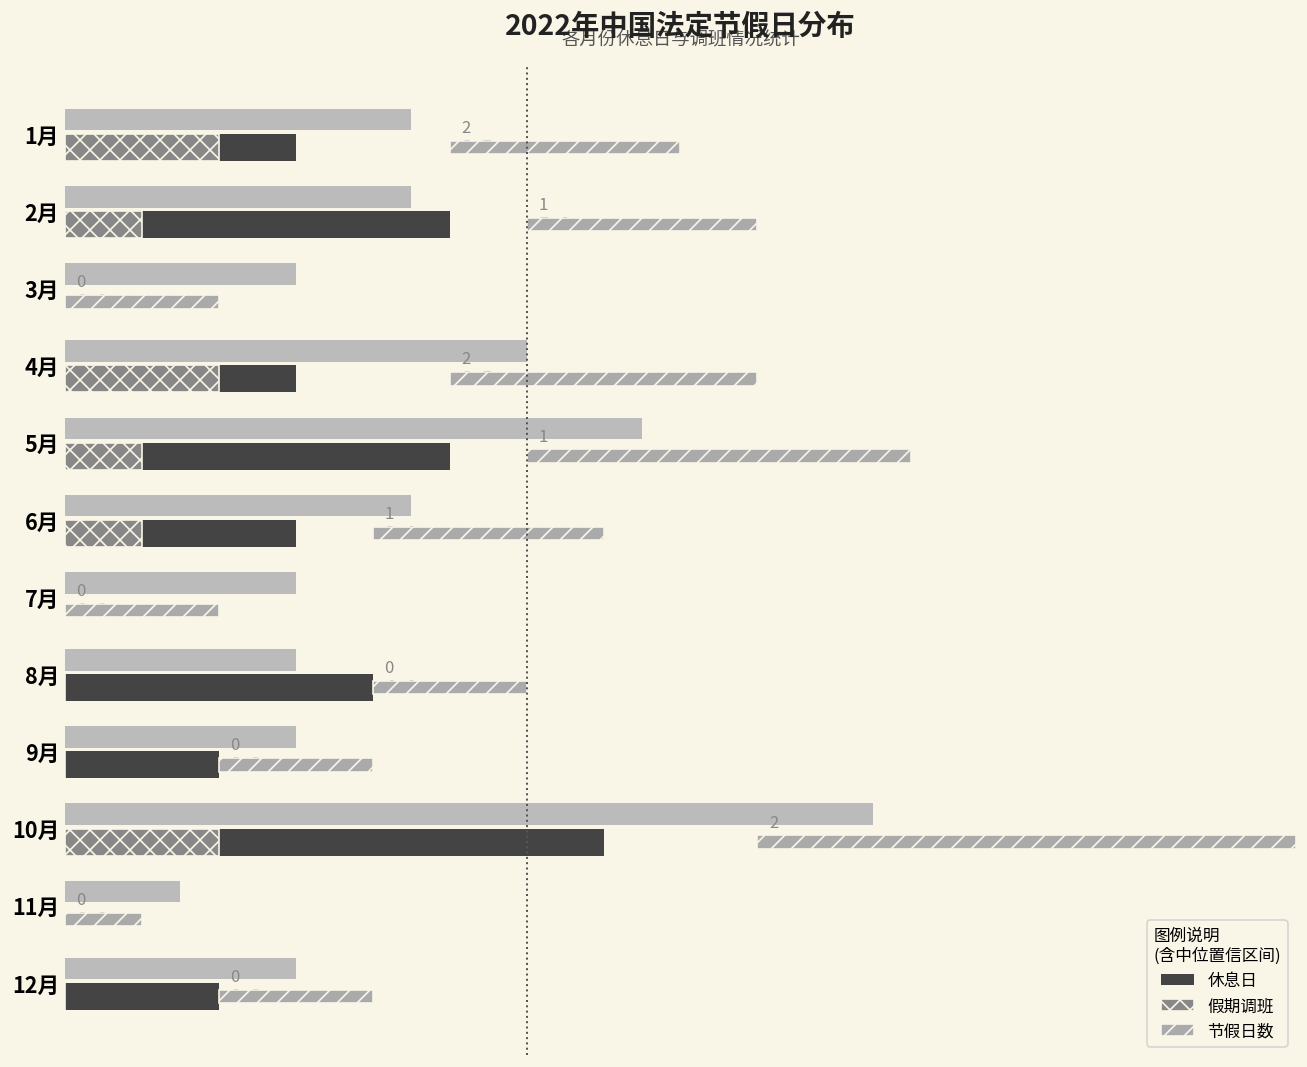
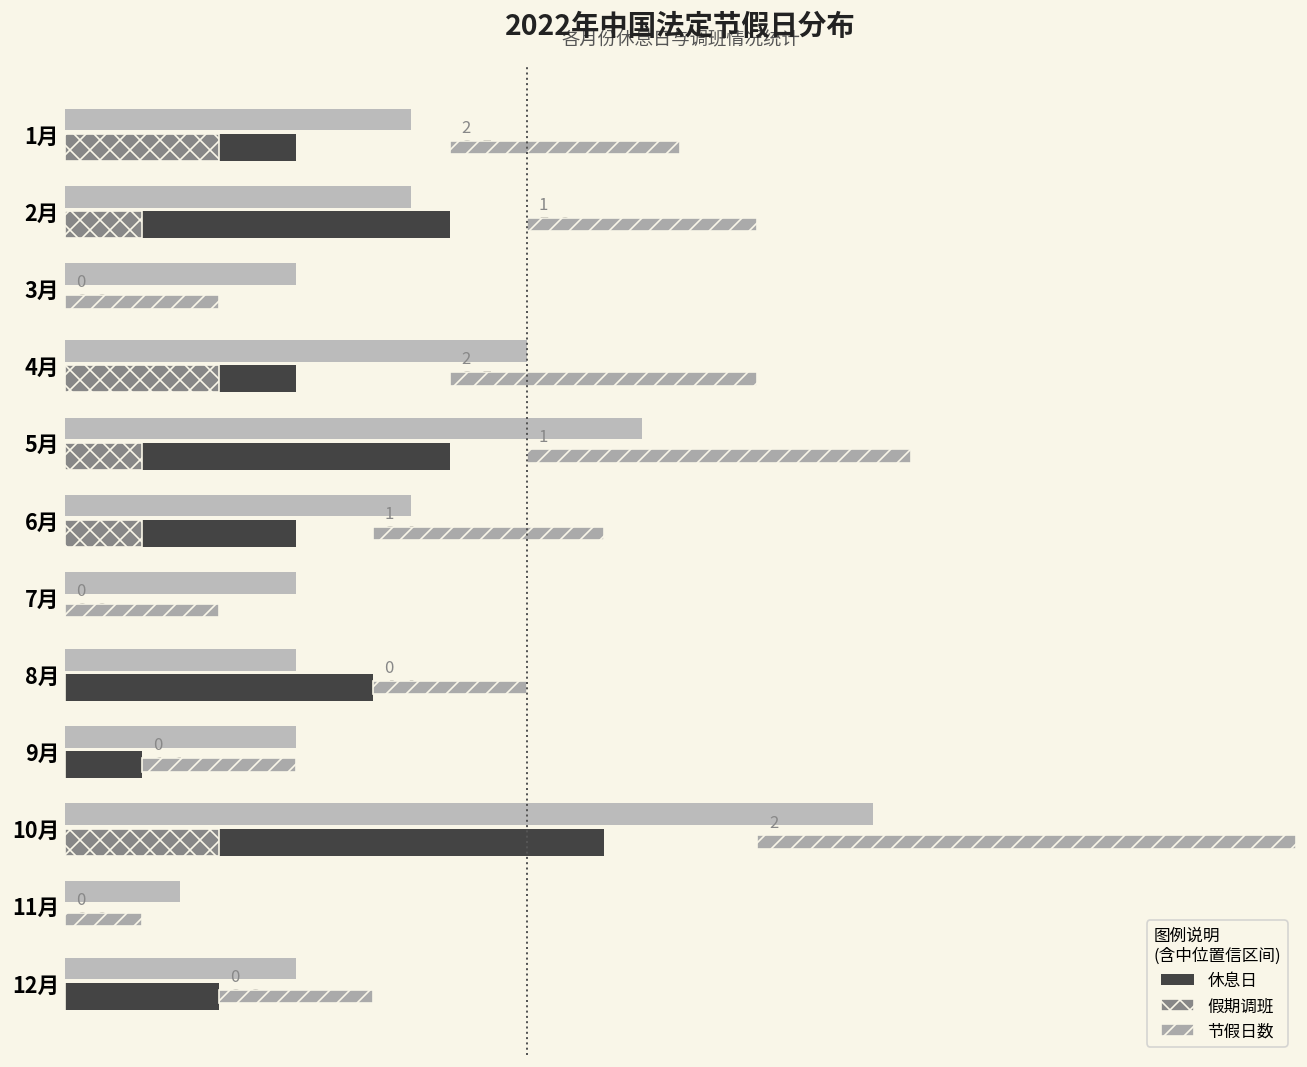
休息日, 9月: 2–2 -> 1–1
